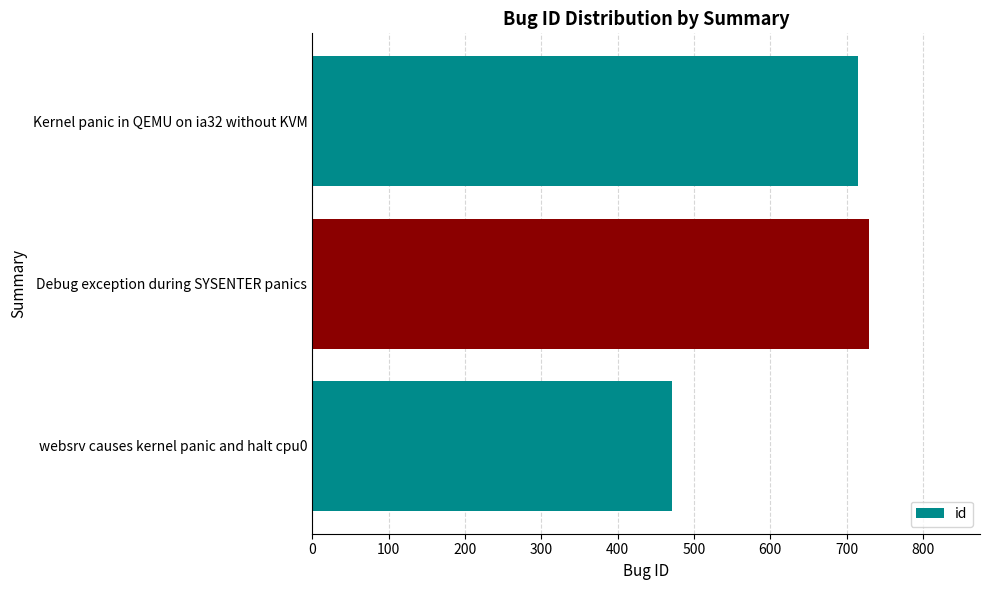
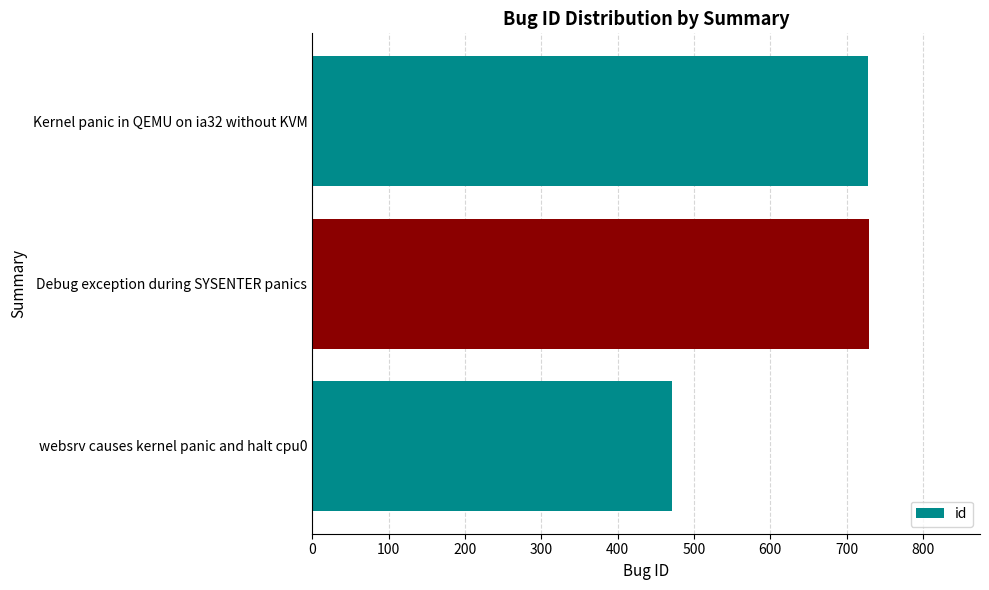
Kernel panic in QEMU on ia32 without KVM: 720 -> 730
